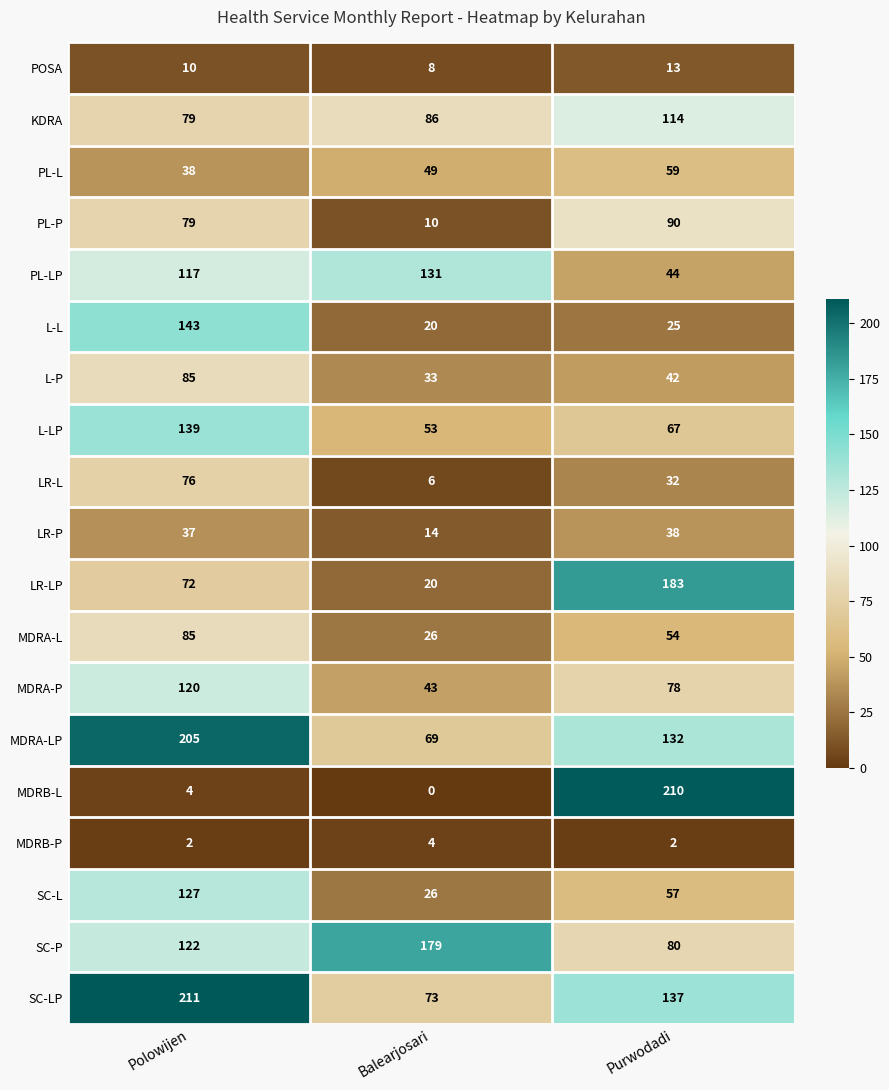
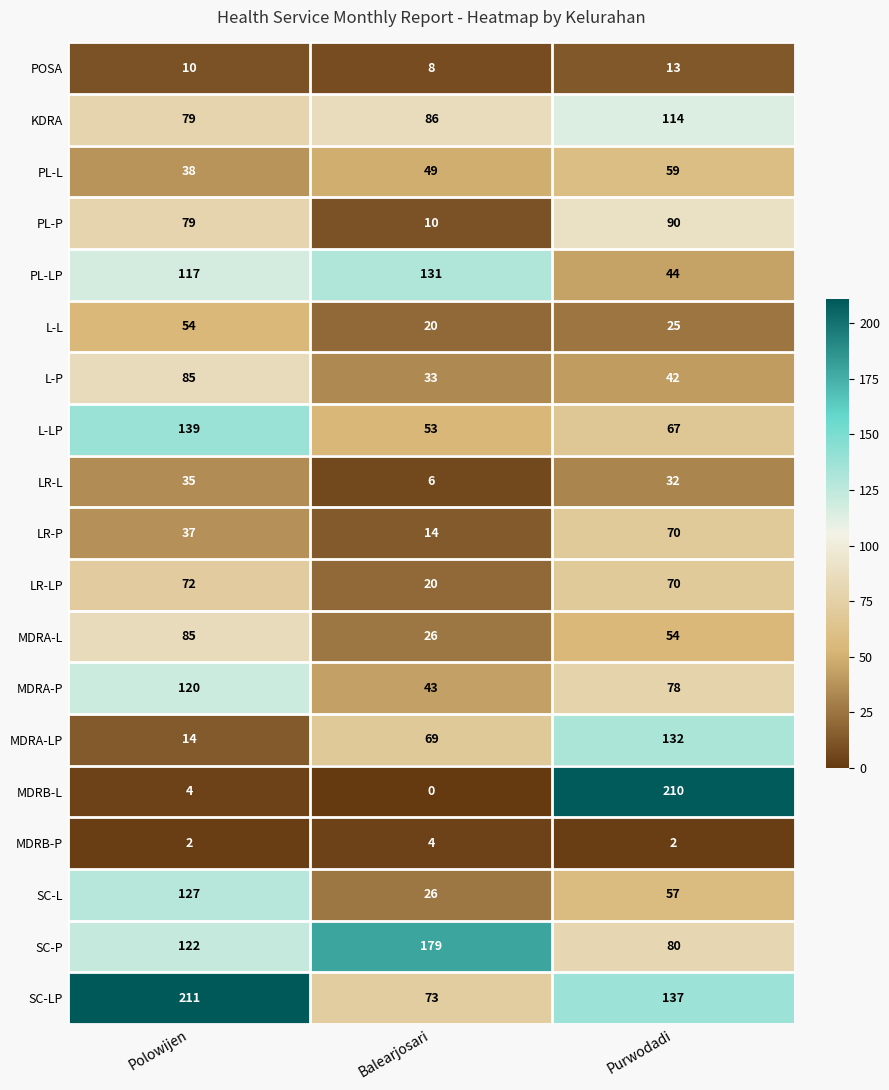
L-L, Polowijen: 143 -> 54
LR-L, Polowijen: 76 -> 35
LR-P, Purwodadi: 38 -> 70
LR-LP, Purwodadi: 183 -> 70
MDRA-LP, Polowijen: 205 -> 14
